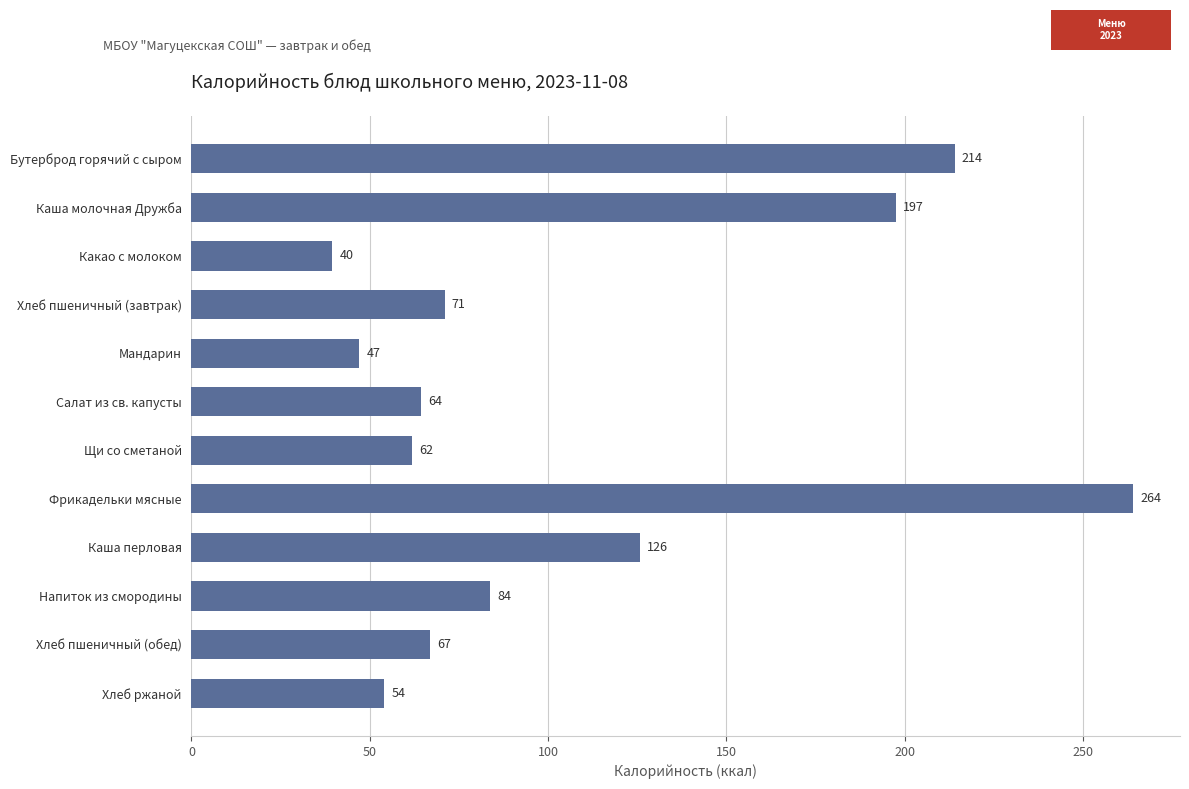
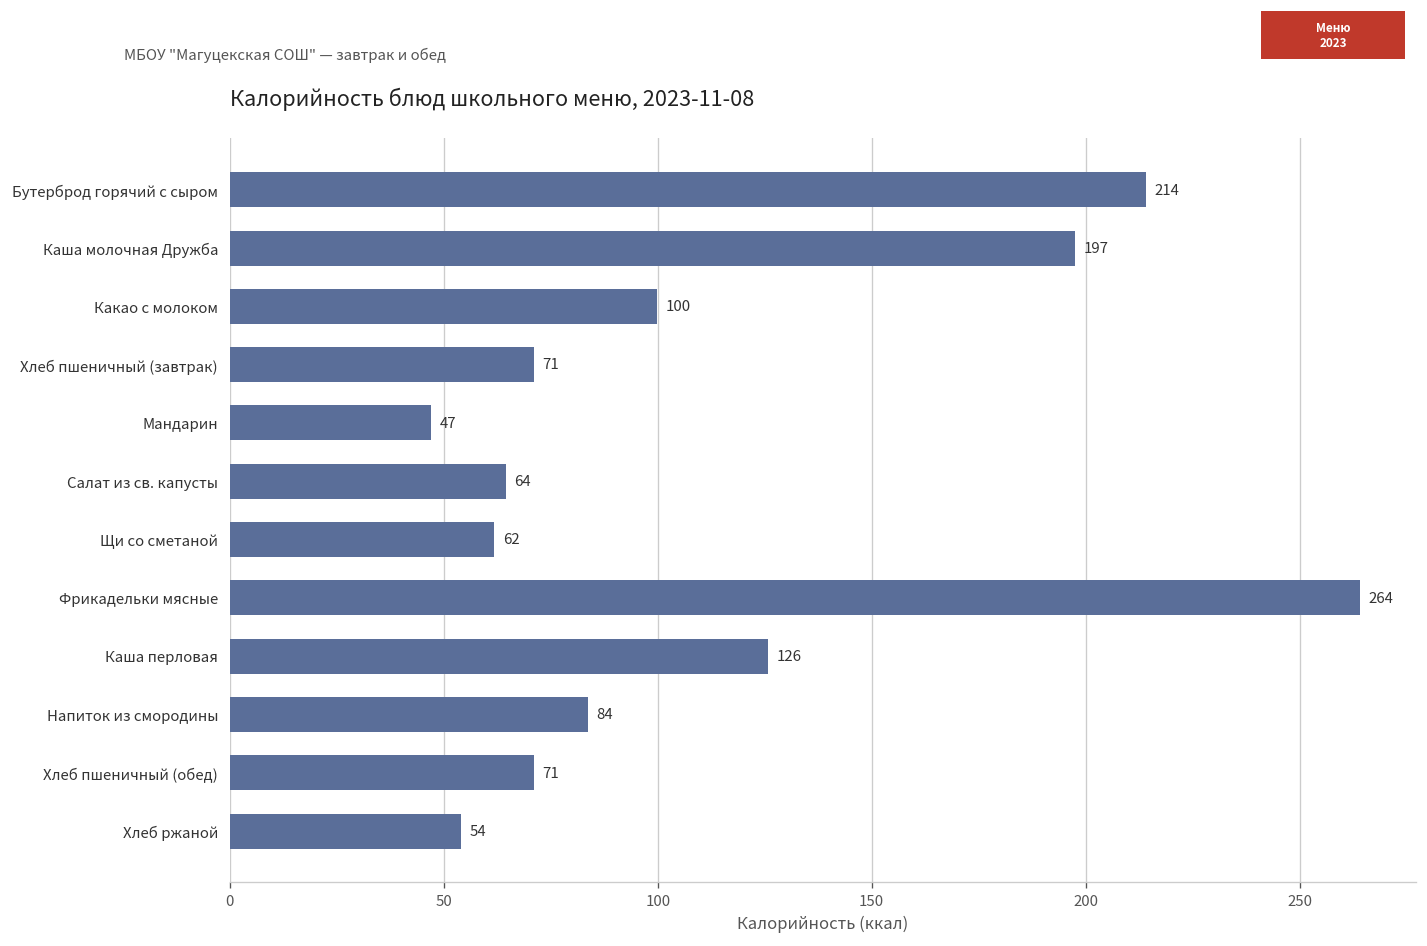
Какао с молоком: 40 -> 100
Хлеб пшеничный (обед): 67 -> 71
